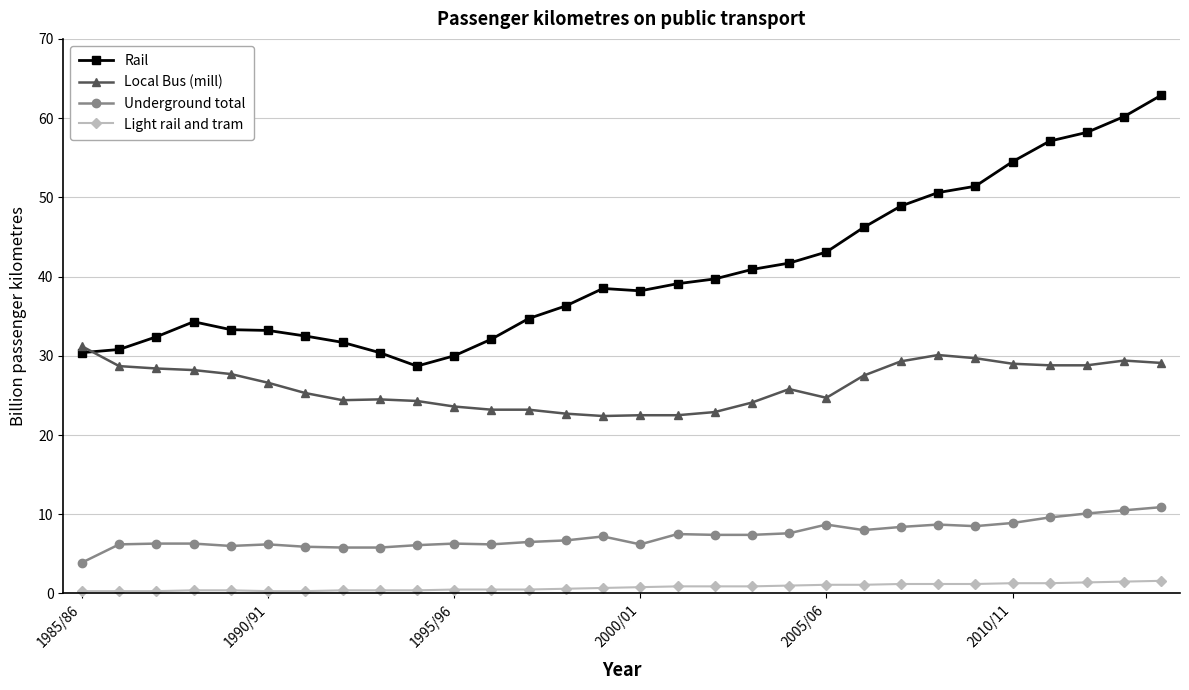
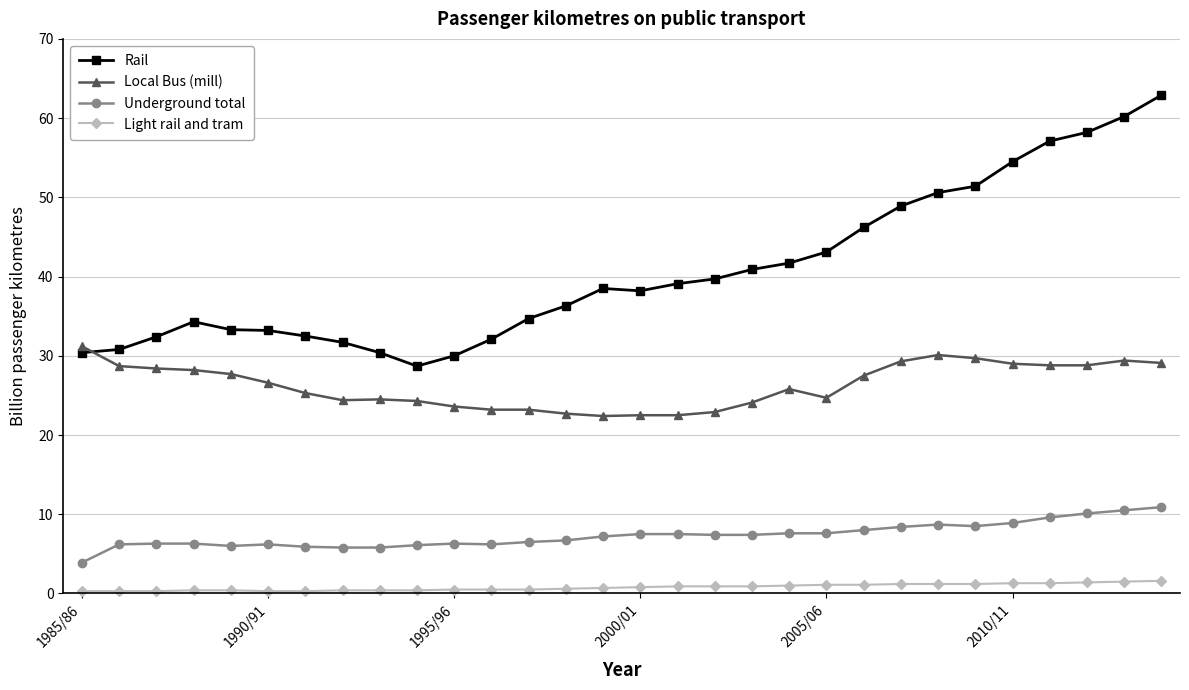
Underground total, 2000/01: 6 -> 8
Underground total, 2005/06: 9 -> 8
